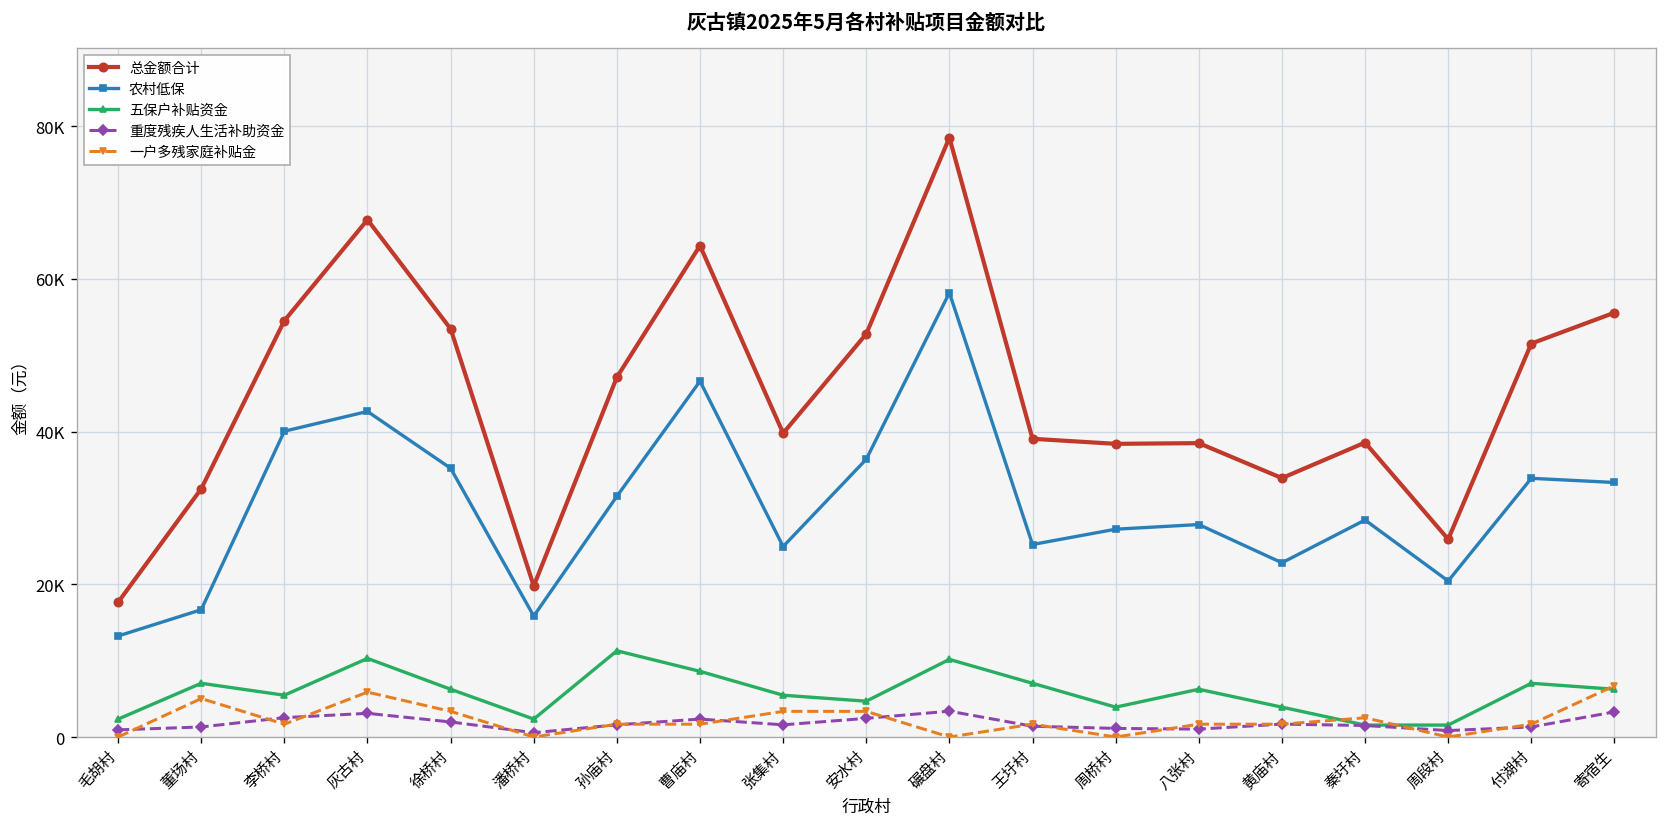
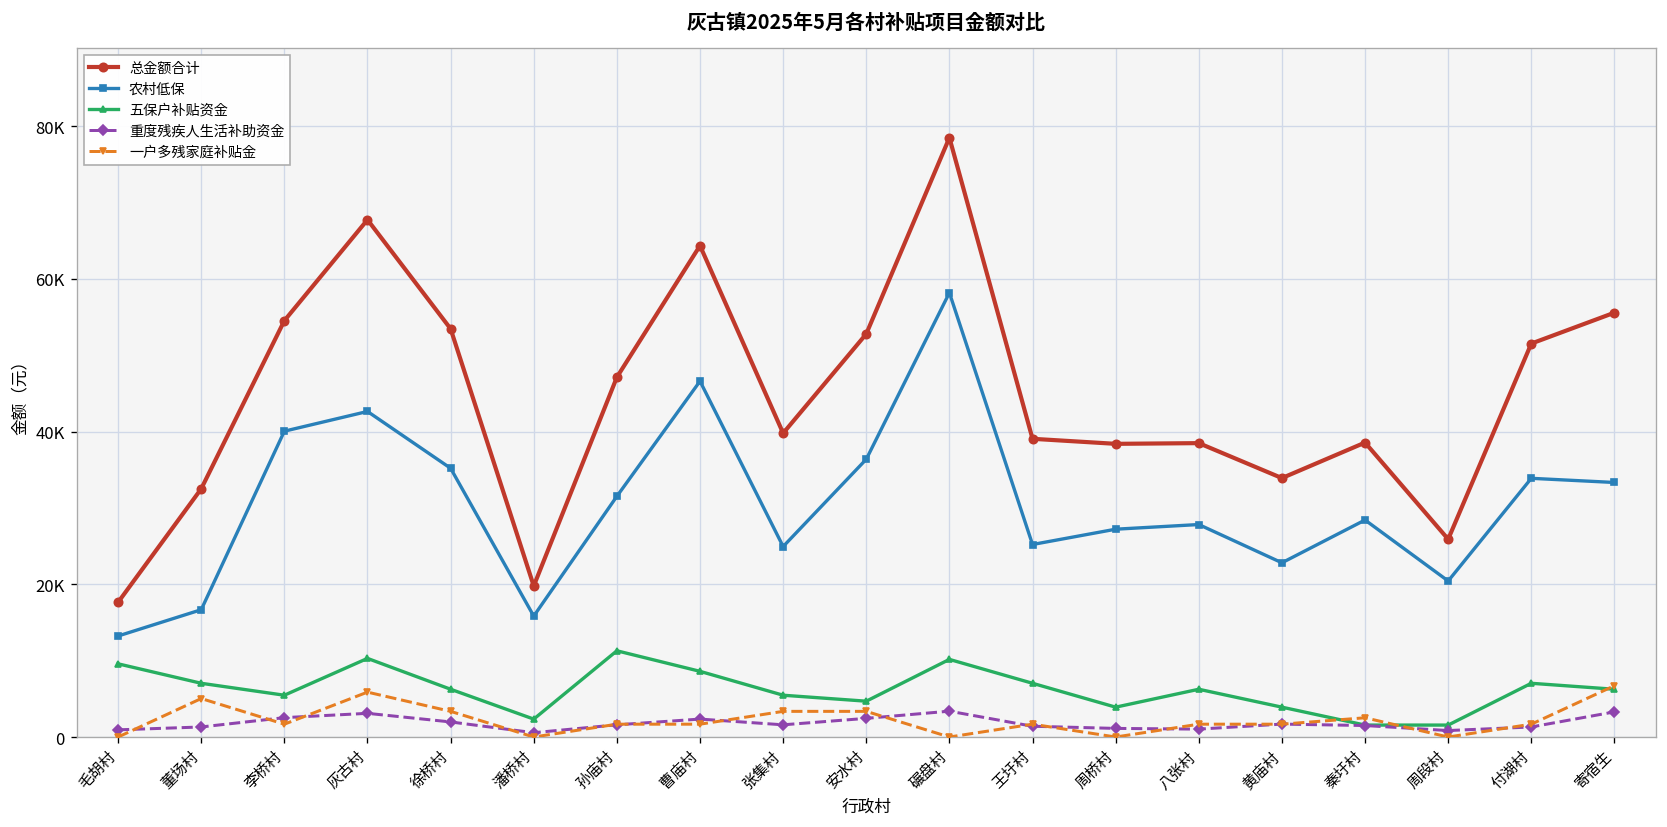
五保户补贴资金, 毛胡村: 2000 -> 10000
